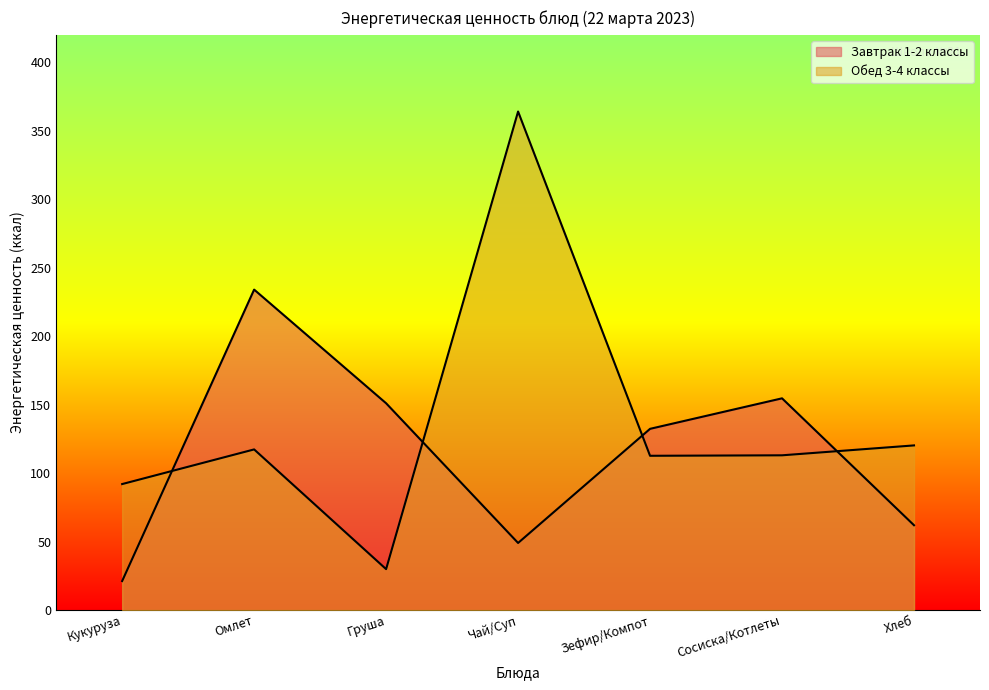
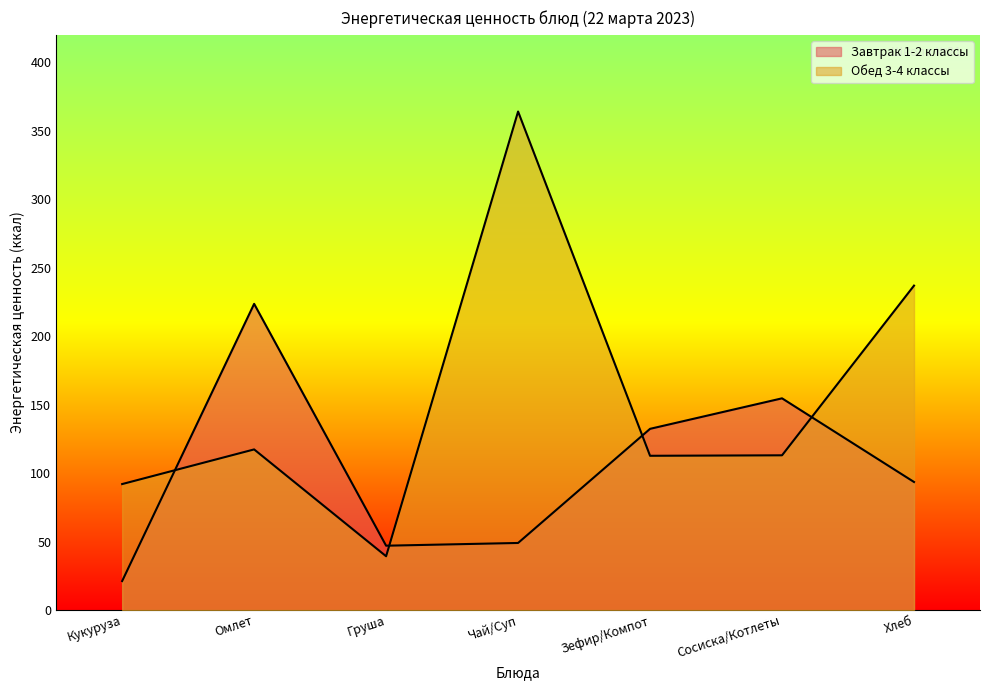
Завтрак 1-2 классы, Омлет: 234 -> 224
Завтрак 1-2 классы, Груша: 151 -> 47
Обед 3-4 классы, Груша: 30 -> 39
Завтрак 1-2 классы, Хлеб: 62 -> 94
Обед 3-4 классы, Хлеб: 120 -> 237
